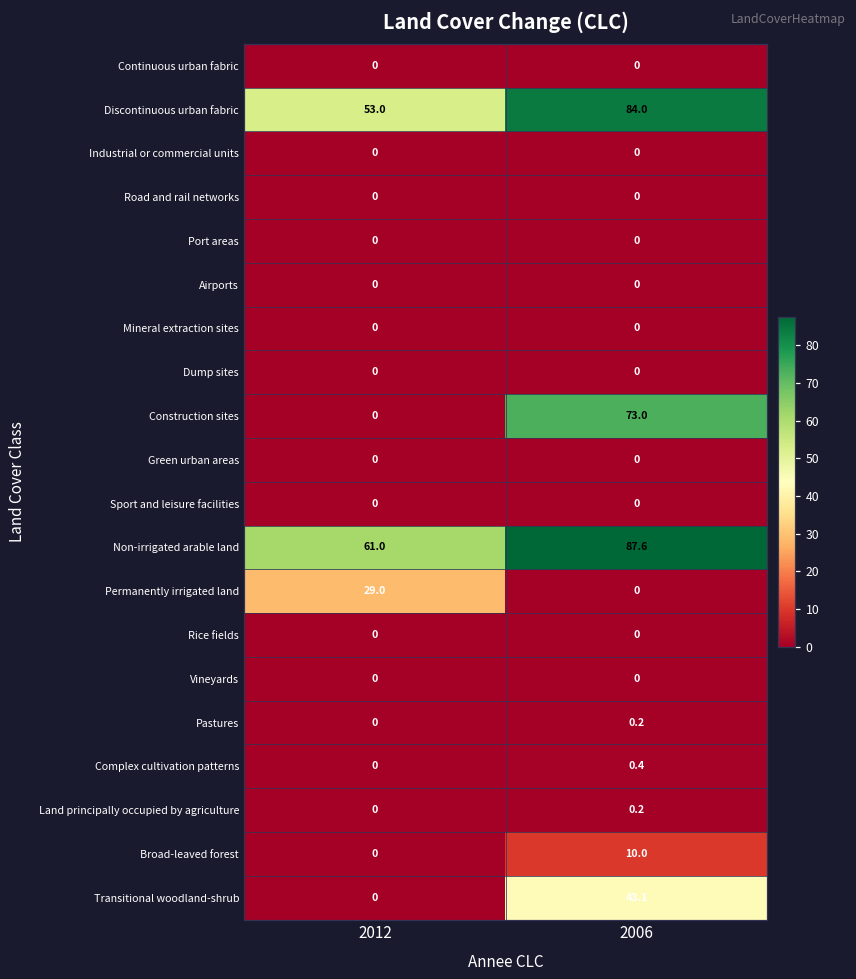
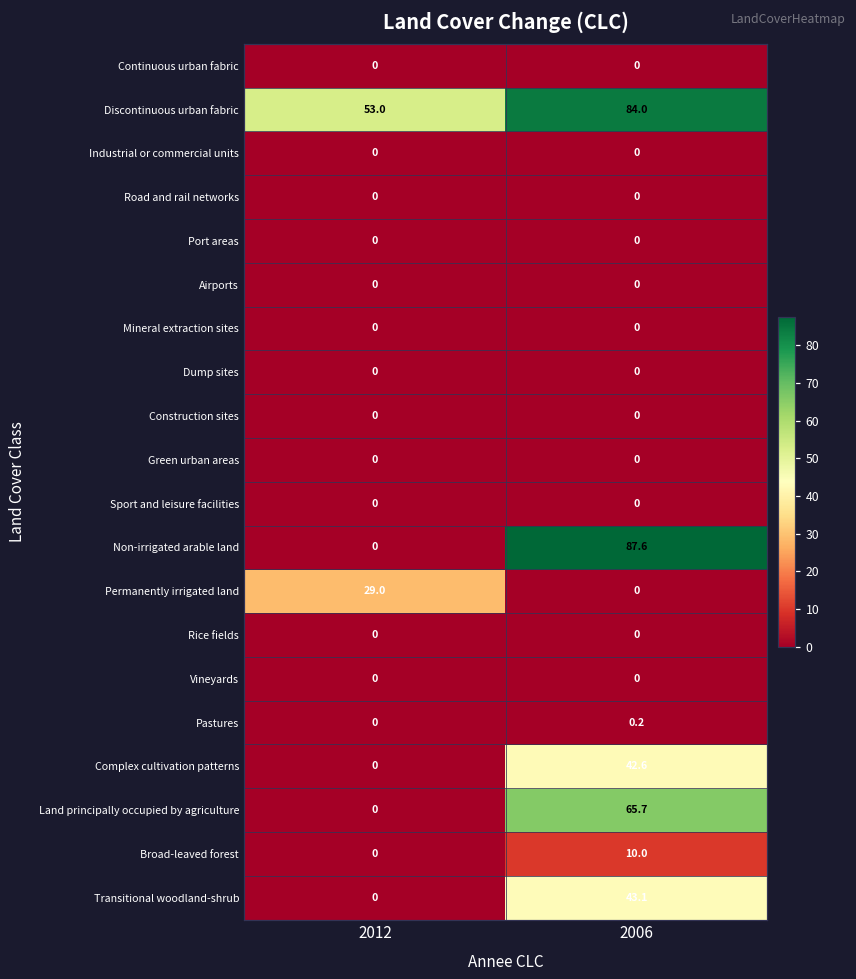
Construction sites, 2006: 73.0 -> 0
Non-irrigated arable land, 2012: 61.0 -> 0
Complex cultivation patterns, 2006: 0.4 -> 42.6
Land principally occupied by agriculture, 2006: 0.2 -> 65.7
